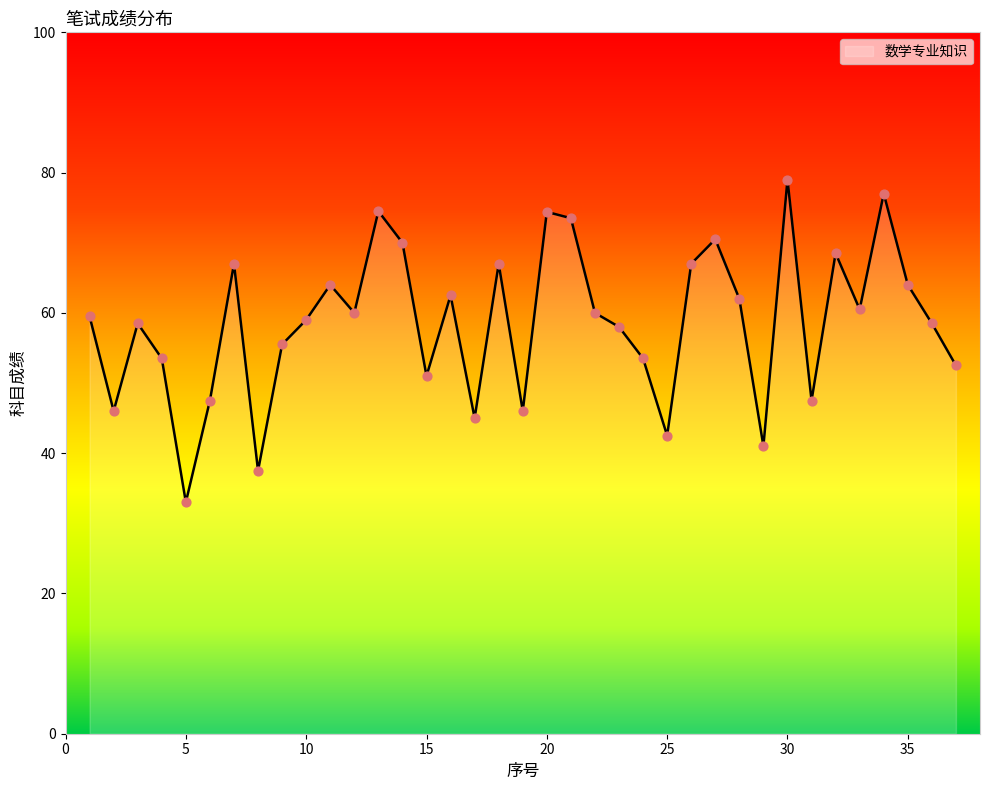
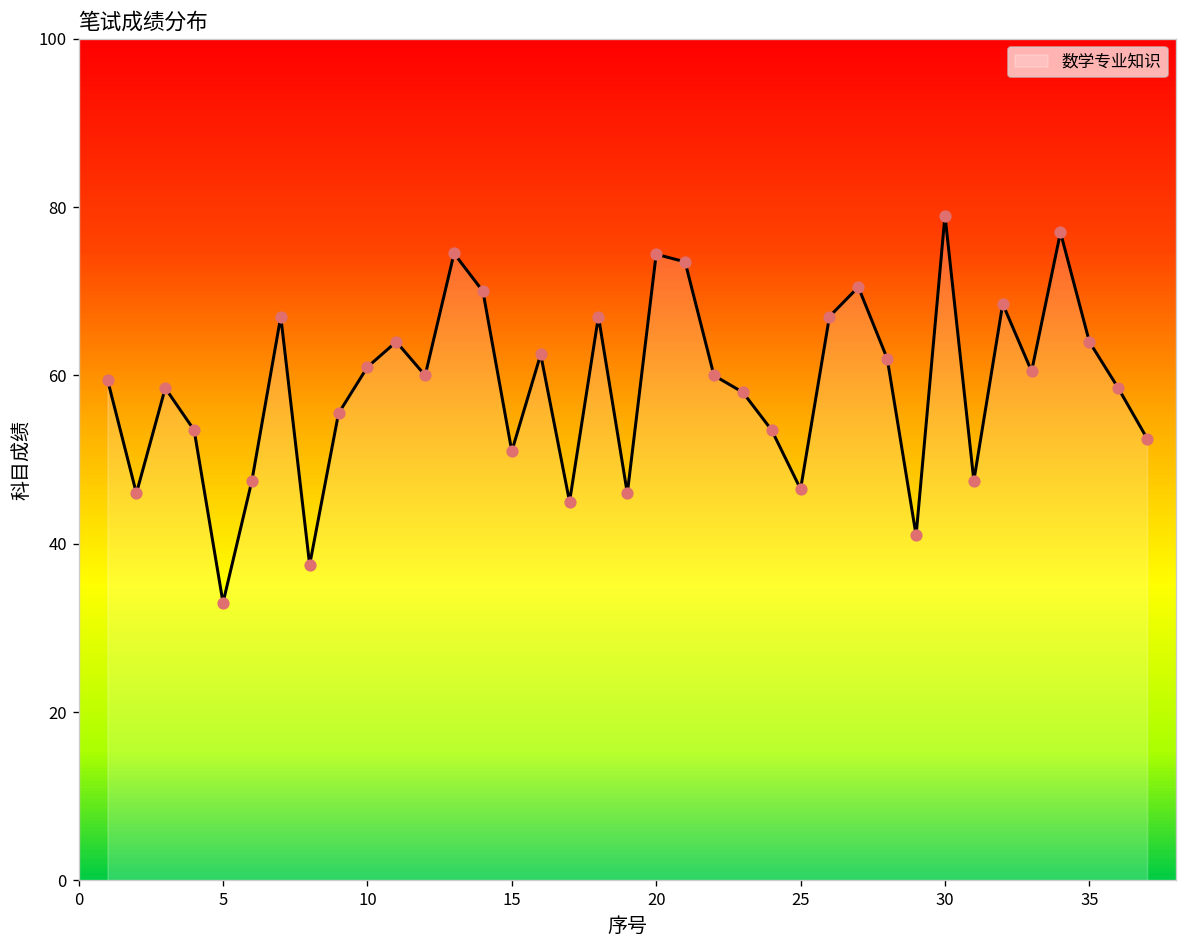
10: 59 -> 61
25: 43 -> 47
